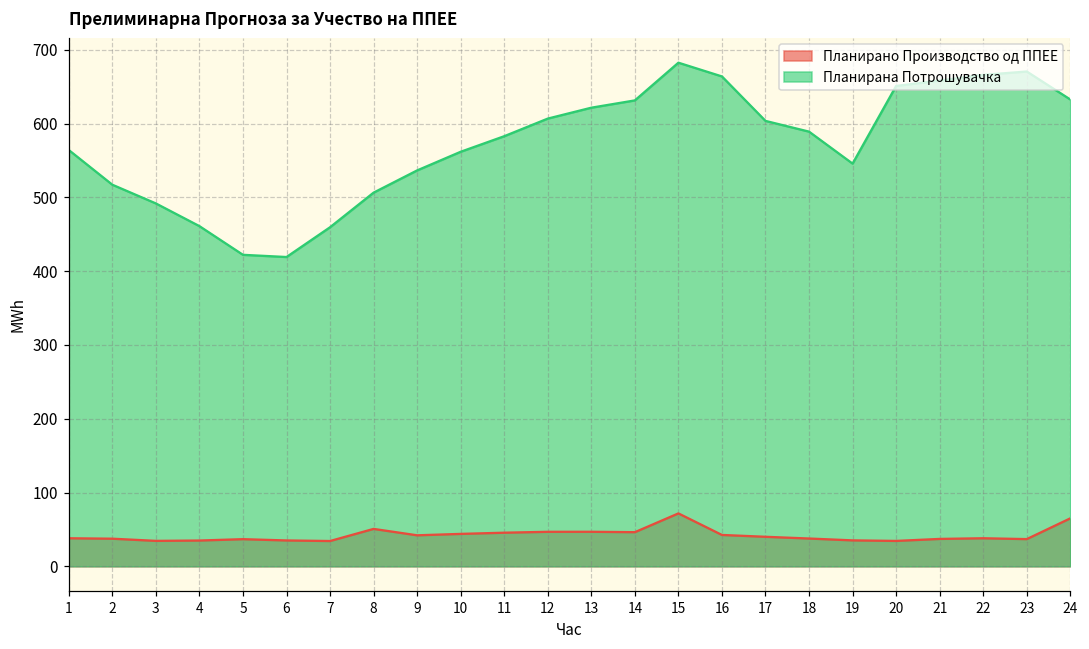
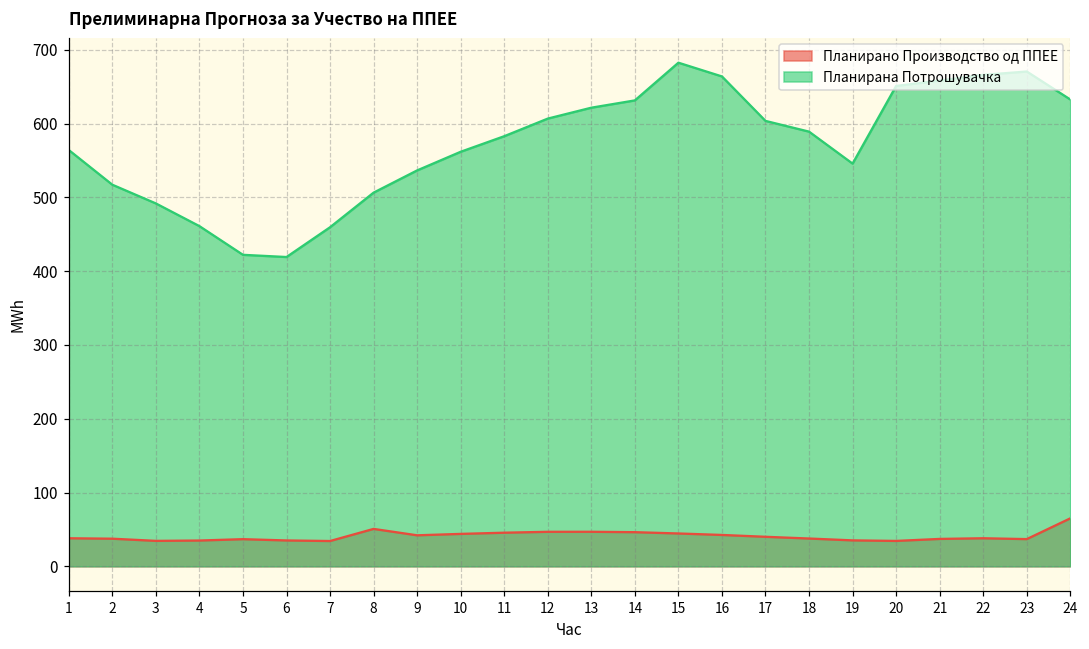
Планирано Производство од ППЕЕ, 15: 70 -> 40
